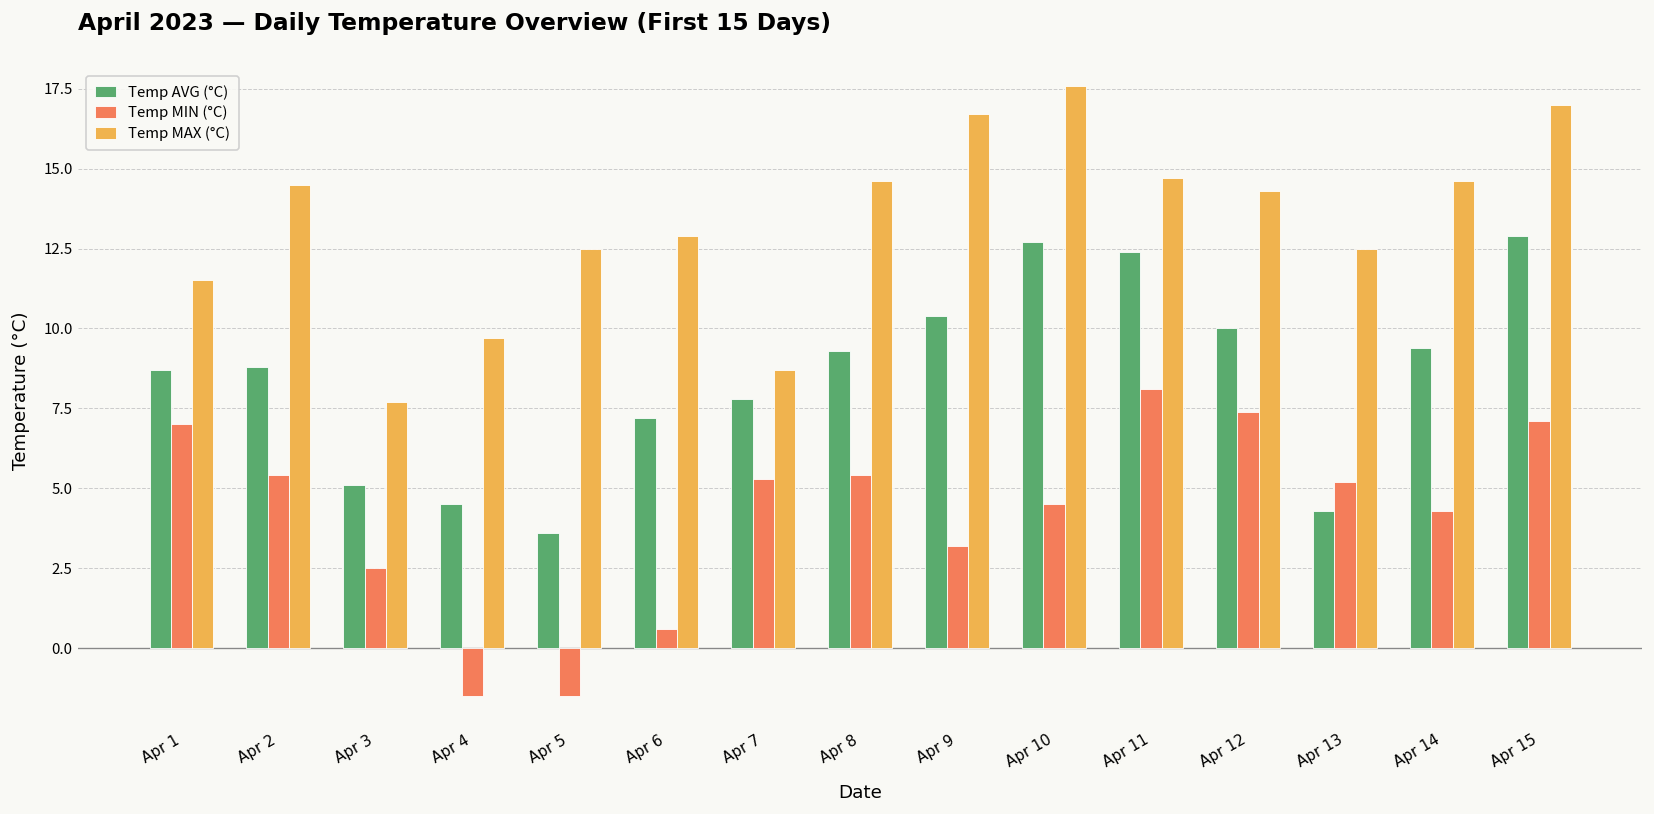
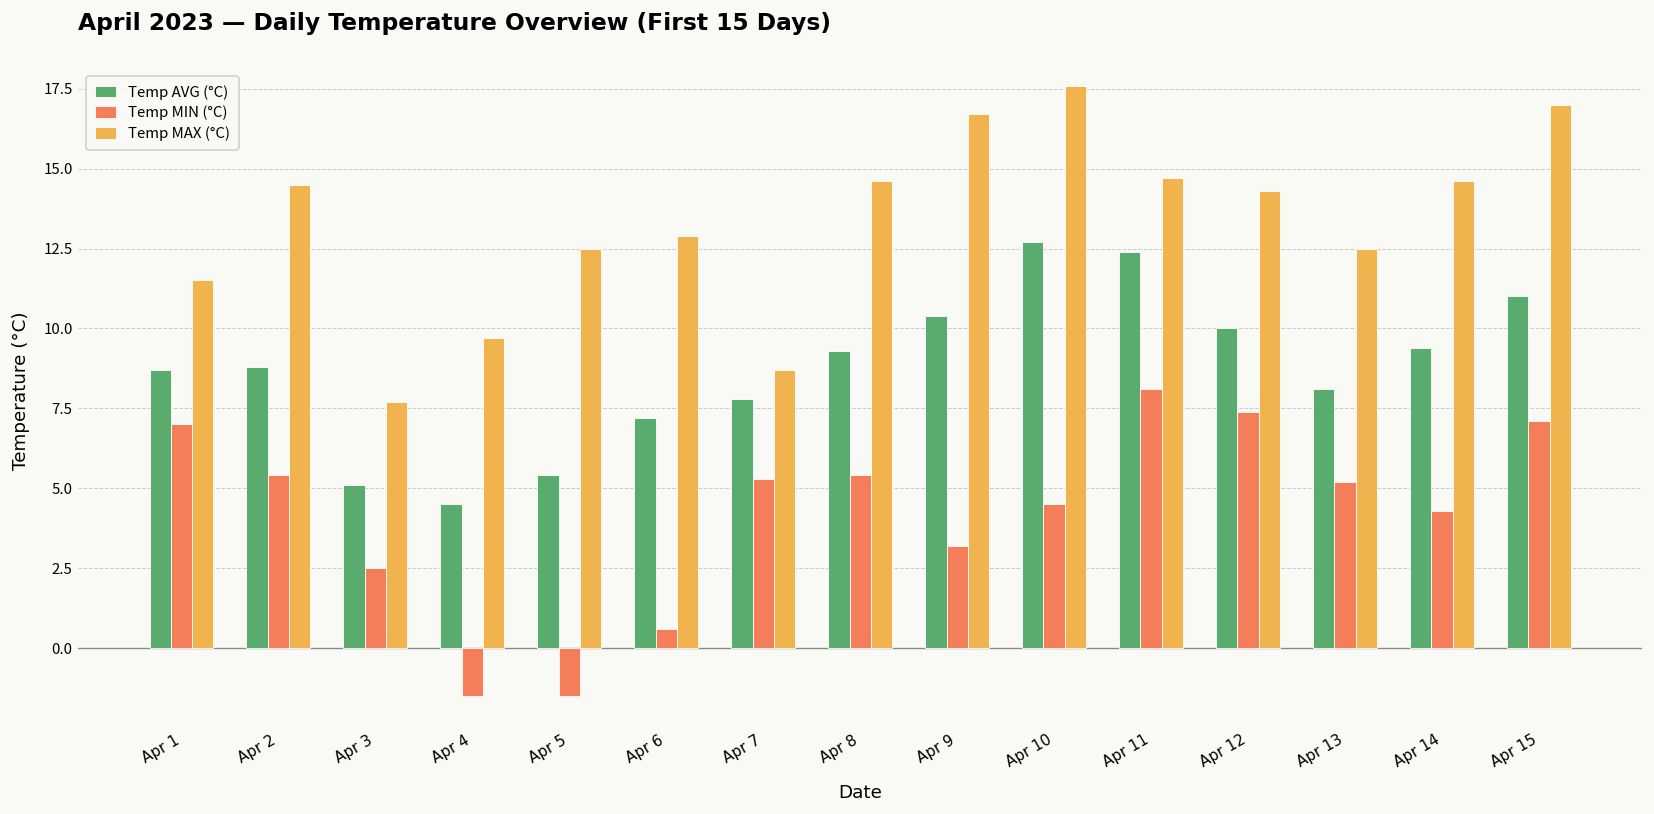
Temp AVG (°C), Apr 5: 3.6 -> 5.4
Temp AVG (°C), Apr 13: 4.3 -> 8.1
Temp AVG (°C), Apr 15: 12.9 -> 11.0
